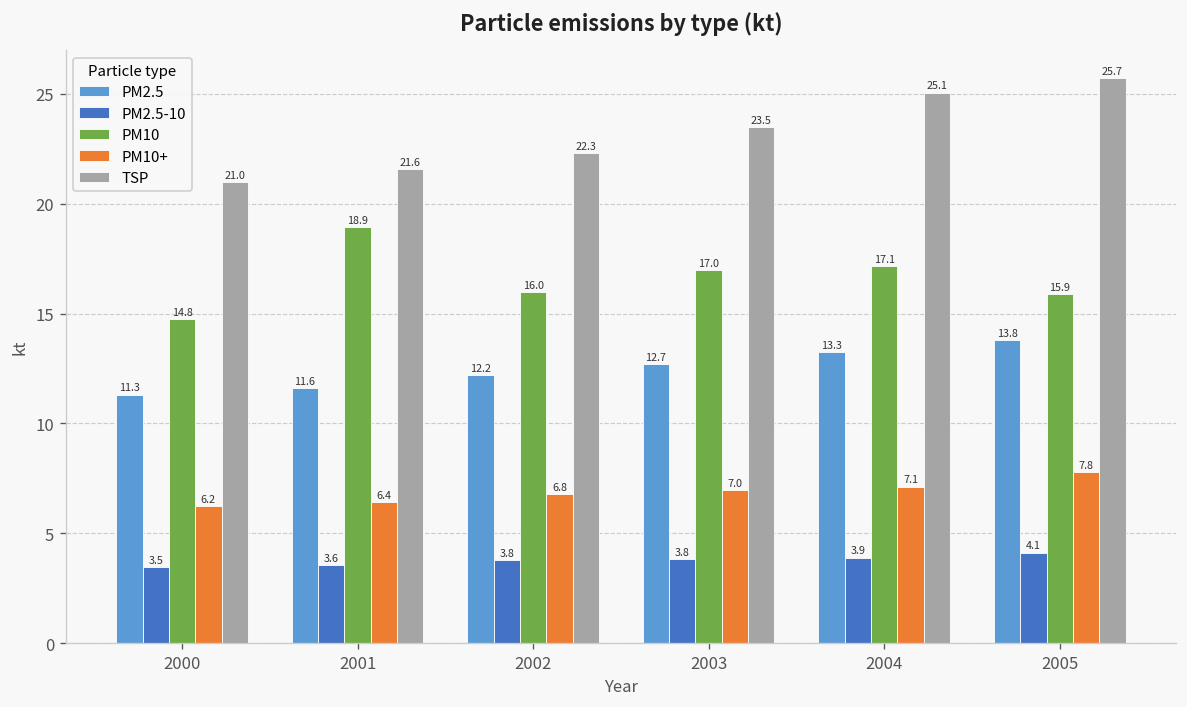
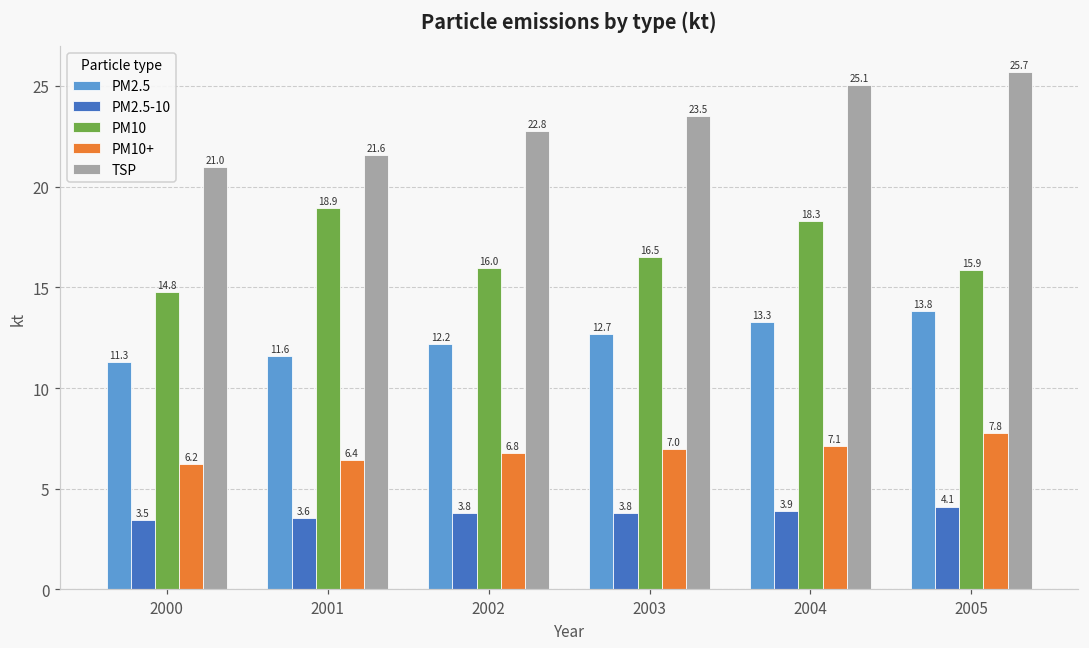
TSP, 2002: 22.3 -> 22.8
PM10, 2003: 17.0 -> 16.5
PM10, 2004: 17.1 -> 18.3
